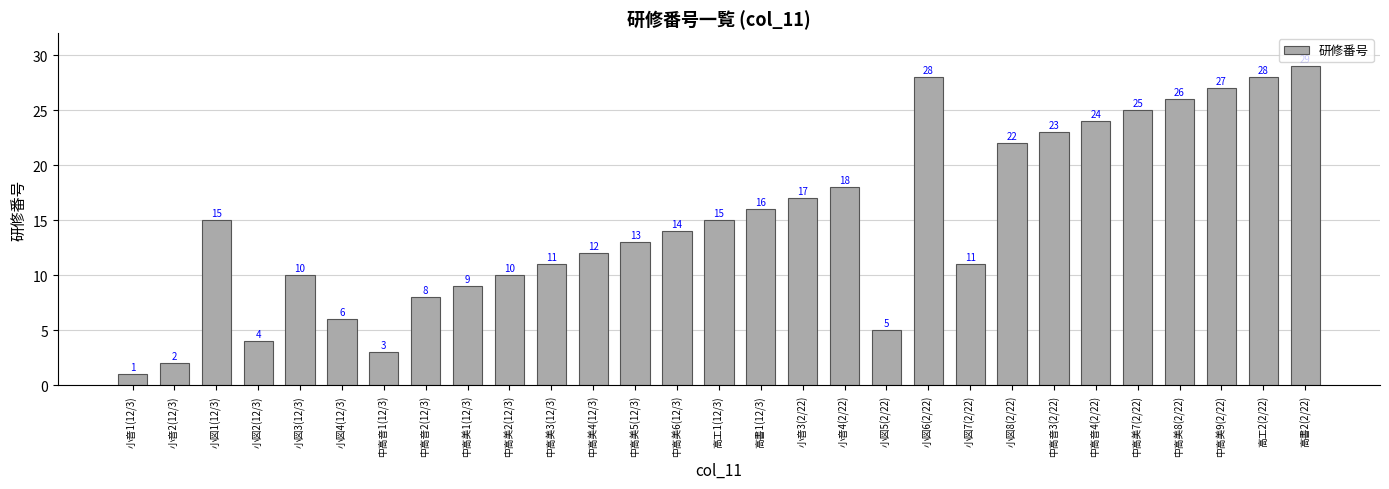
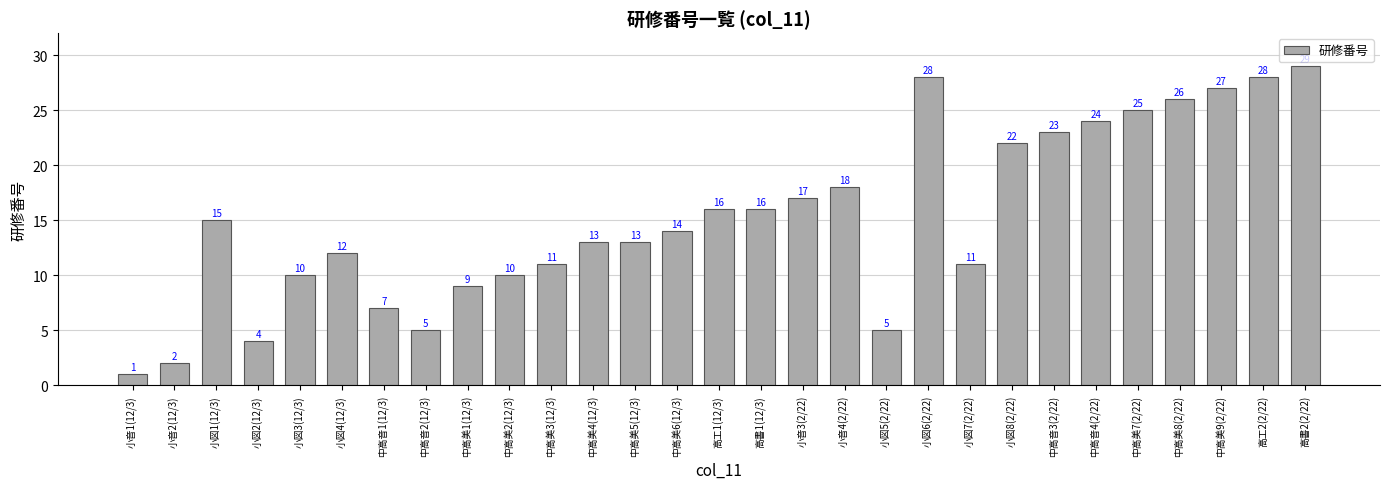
小図4(12/3): 6 -> 12
中高音1(12/3): 3 -> 7
中高音2(12/3): 8 -> 5
中高美4(12/3): 12 -> 13
高工1(12/3): 15 -> 16
